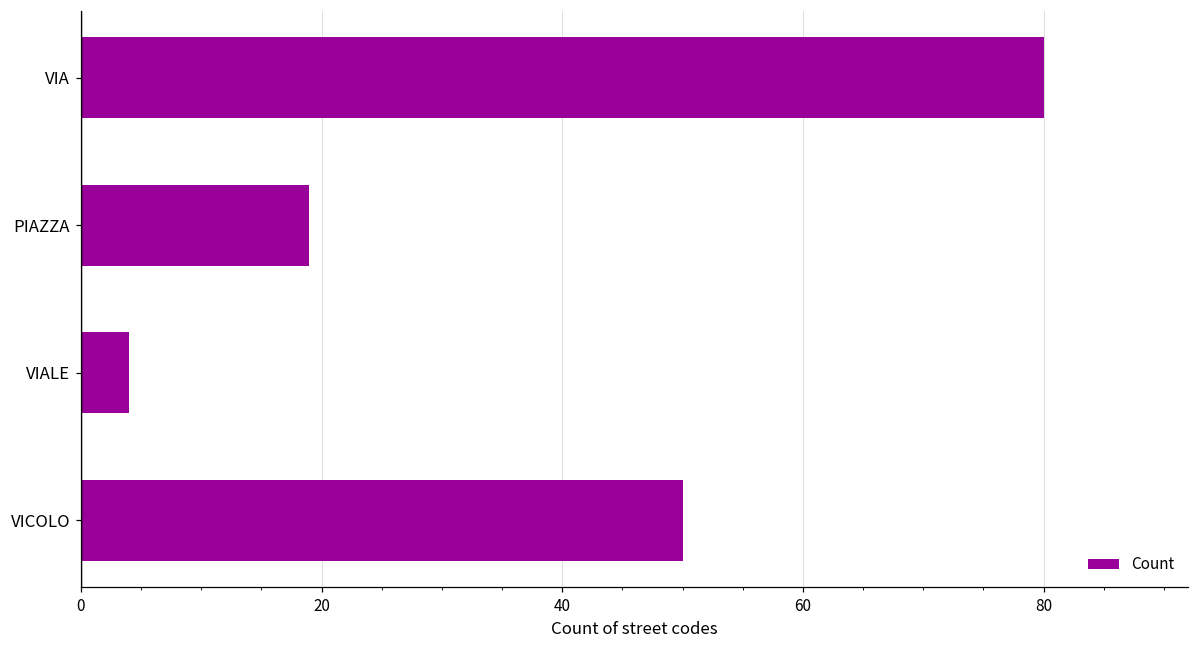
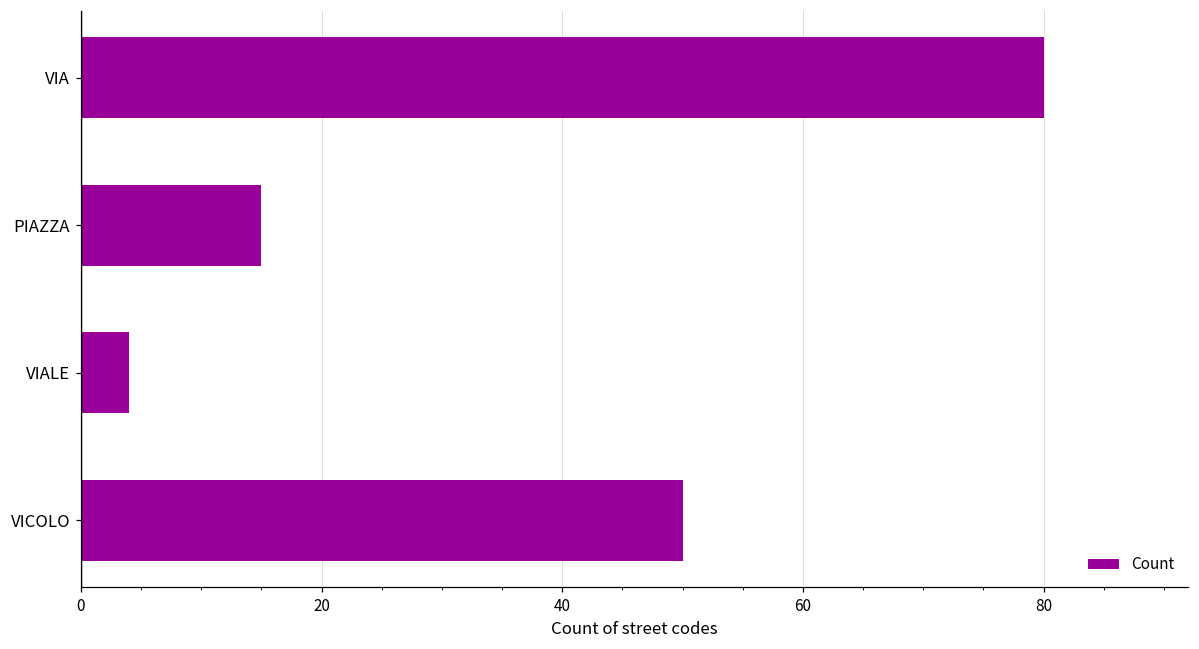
PIAZZA: 19 -> 15
